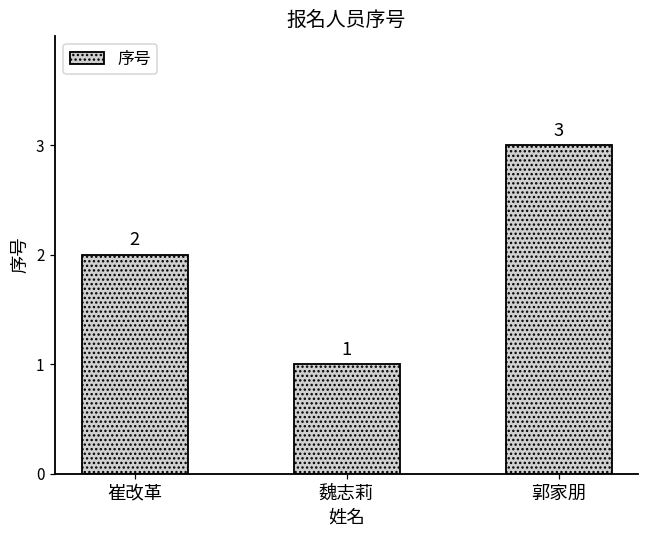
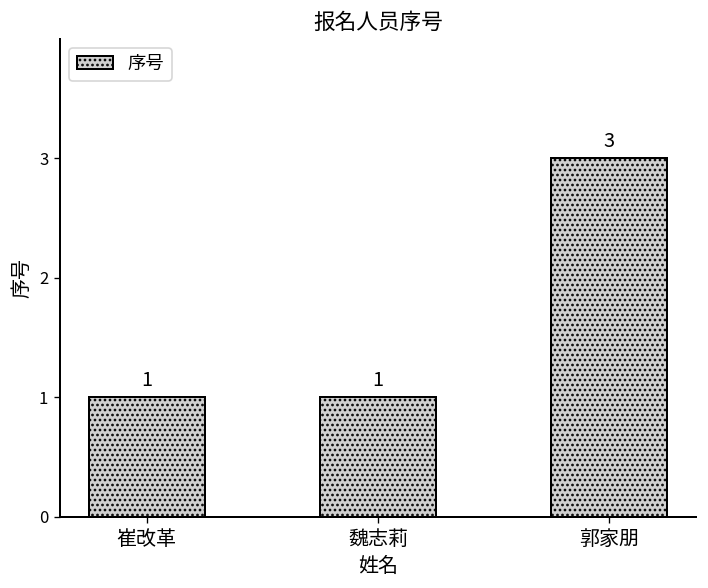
崔改革: 2 -> 1
